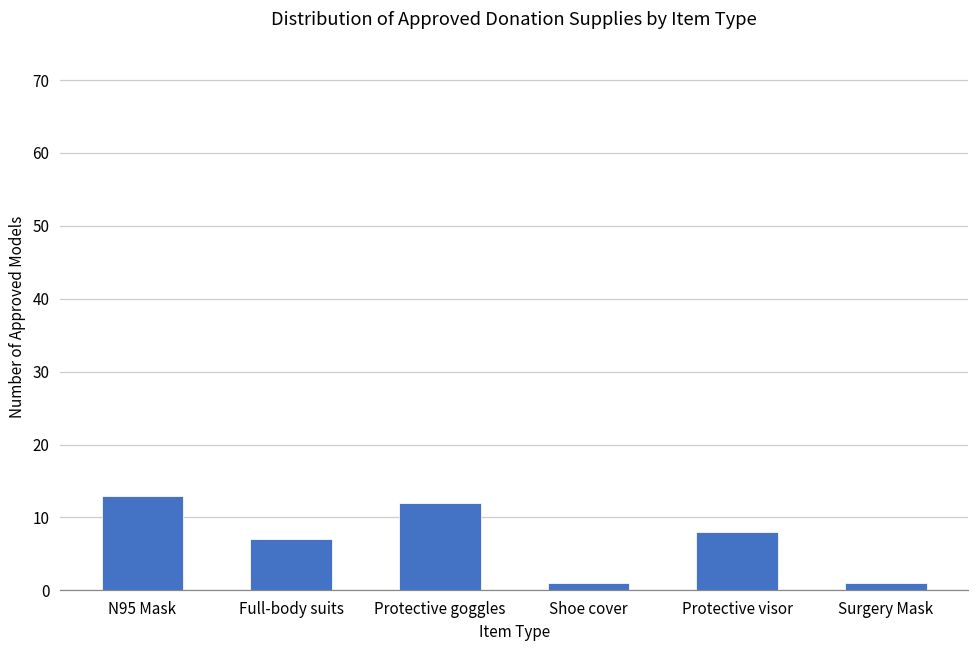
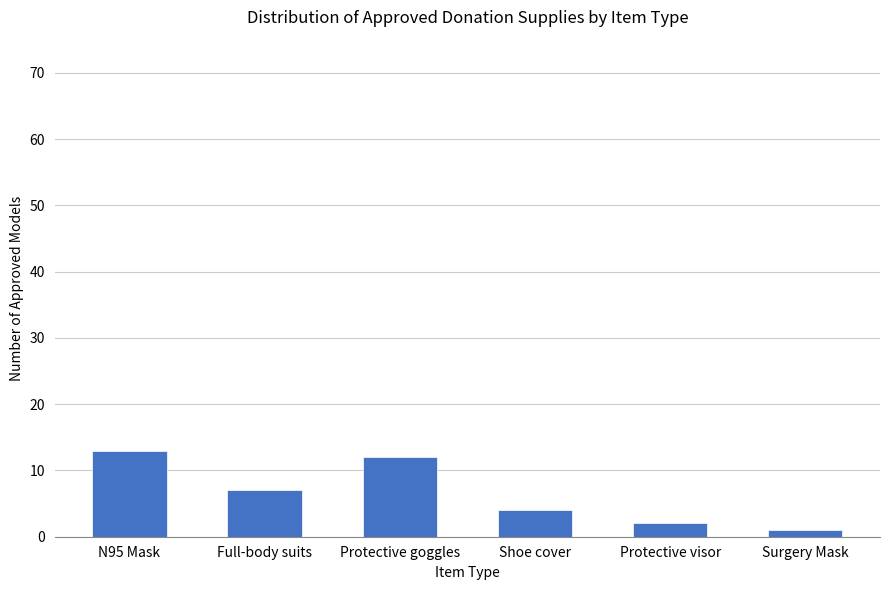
Shoe cover: 1 -> 4
Protective visor: 8 -> 2
